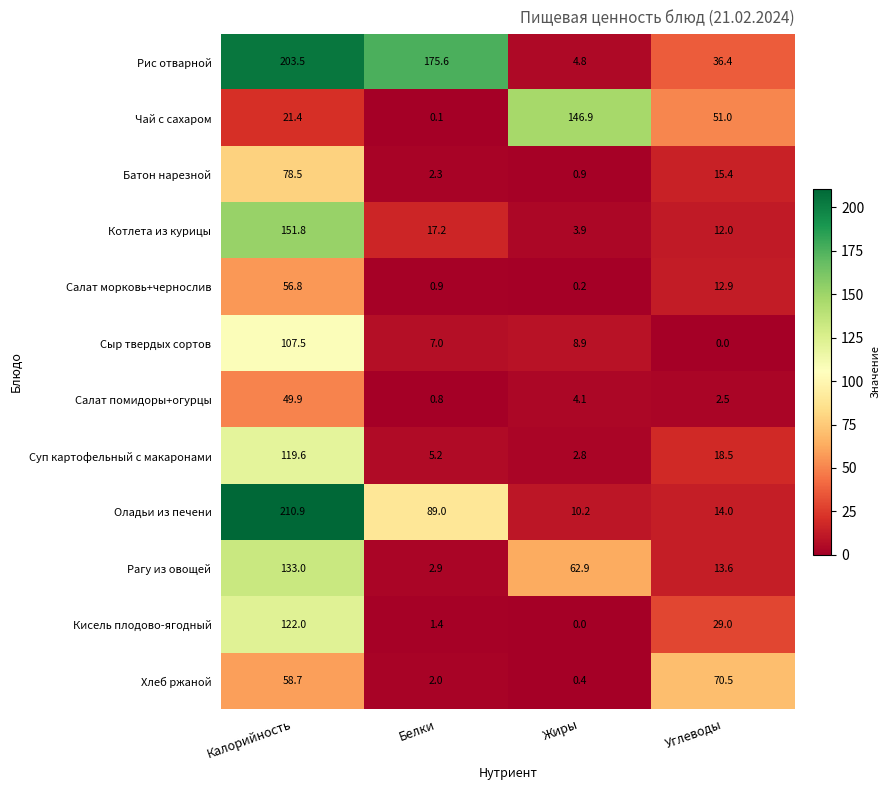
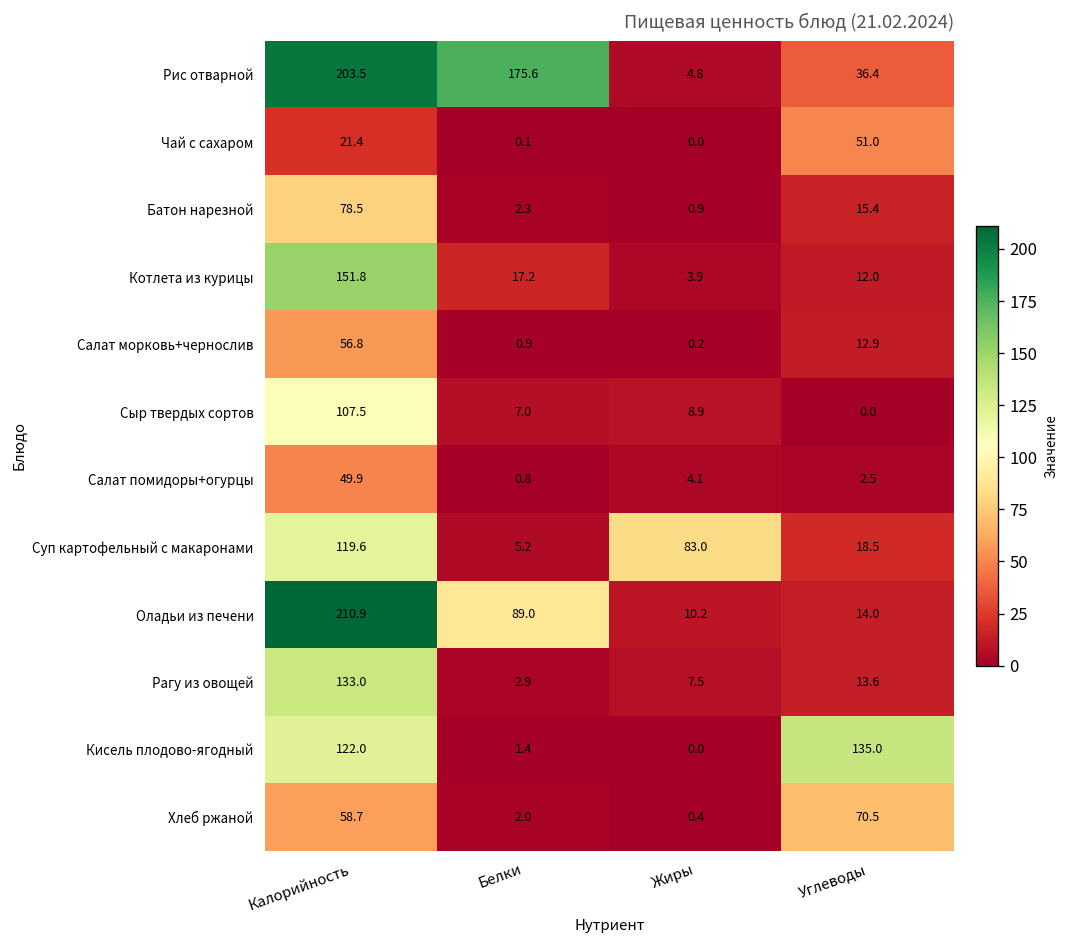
Чай с сахаром, Жиры: 146.9 -> 0.0
Суп картофельный с макаронами, Жиры: 2.8 -> 83.0
Рагу из овощей, Жиры: 62.9 -> 7.5
Кисель плодово-ягодный, Углеводы: 29.0 -> 135.0
